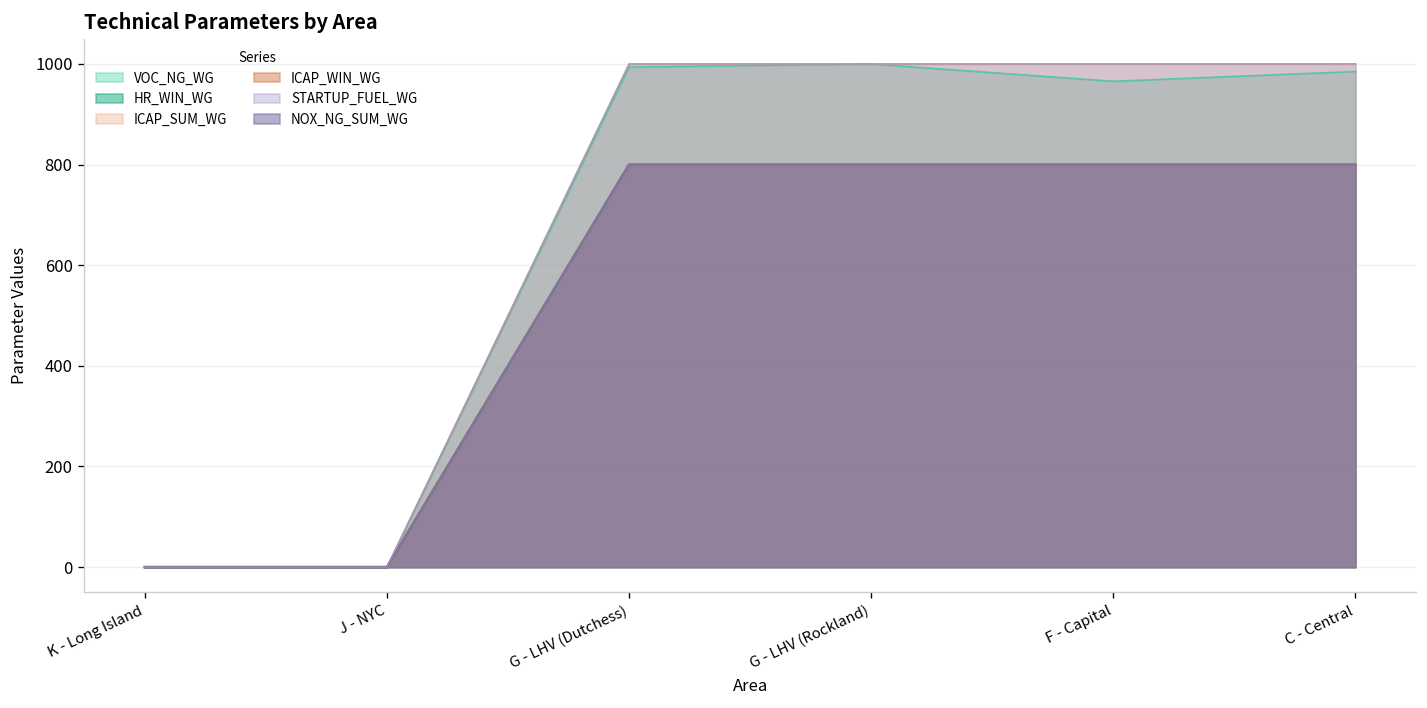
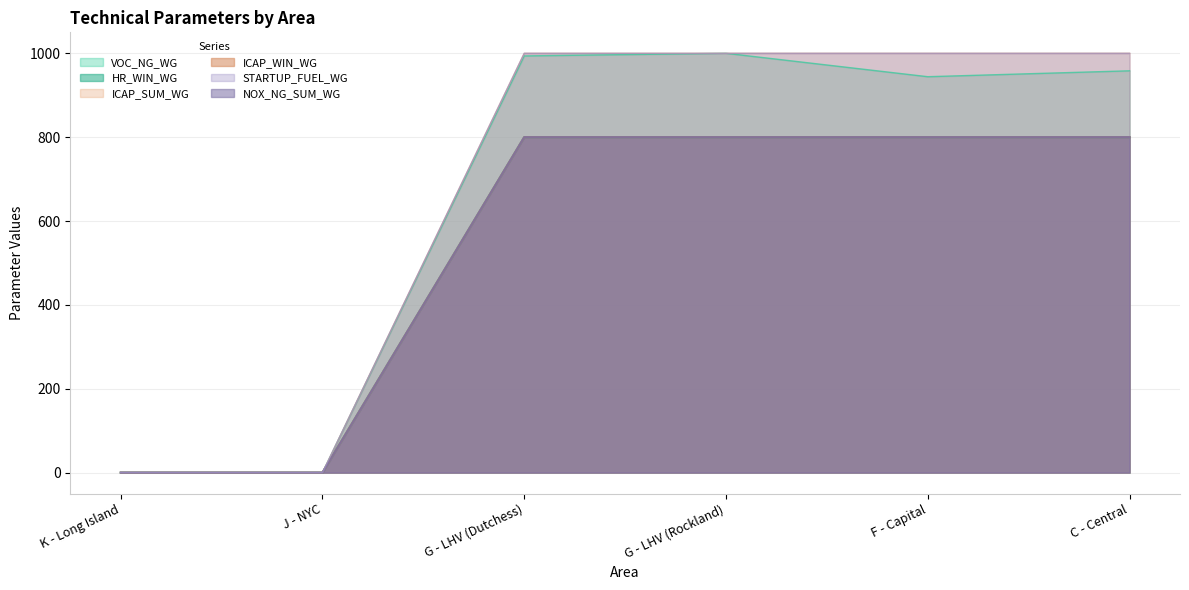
VOC_NG_WG, F - Capital: 970 -> 940
VOC_NG_WG, C - Central: 990 -> 960
